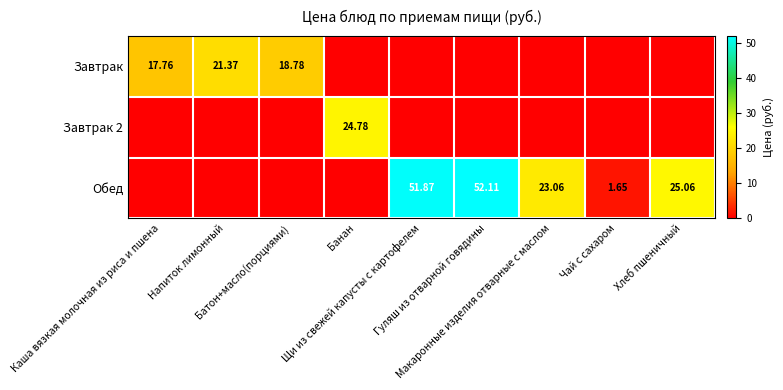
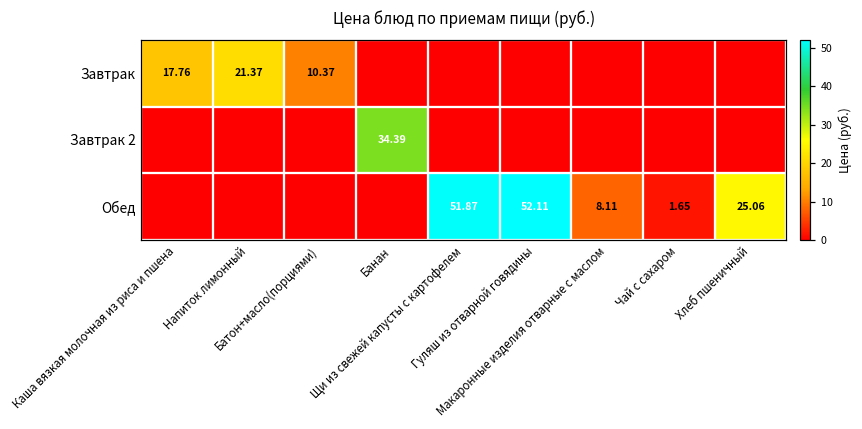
Завтрак, Батон+масло(порциями): 18.78 -> 10.37
Завтрак 2, Банан: 24.78 -> 34.39
Обед, Макаронные изделия отварные с маслом: 23.06 -> 8.11
